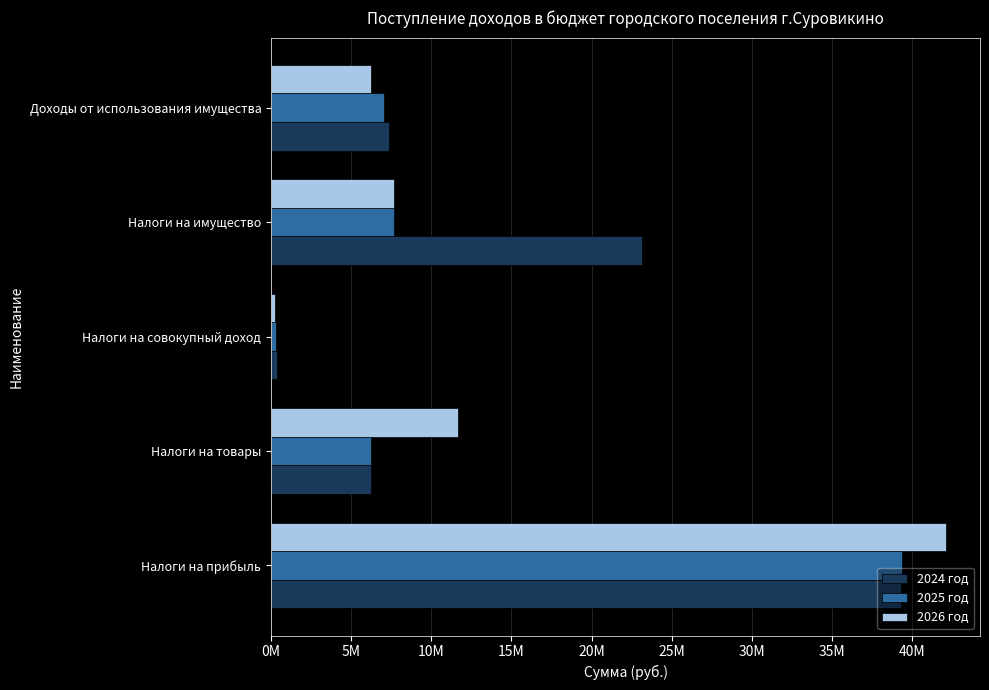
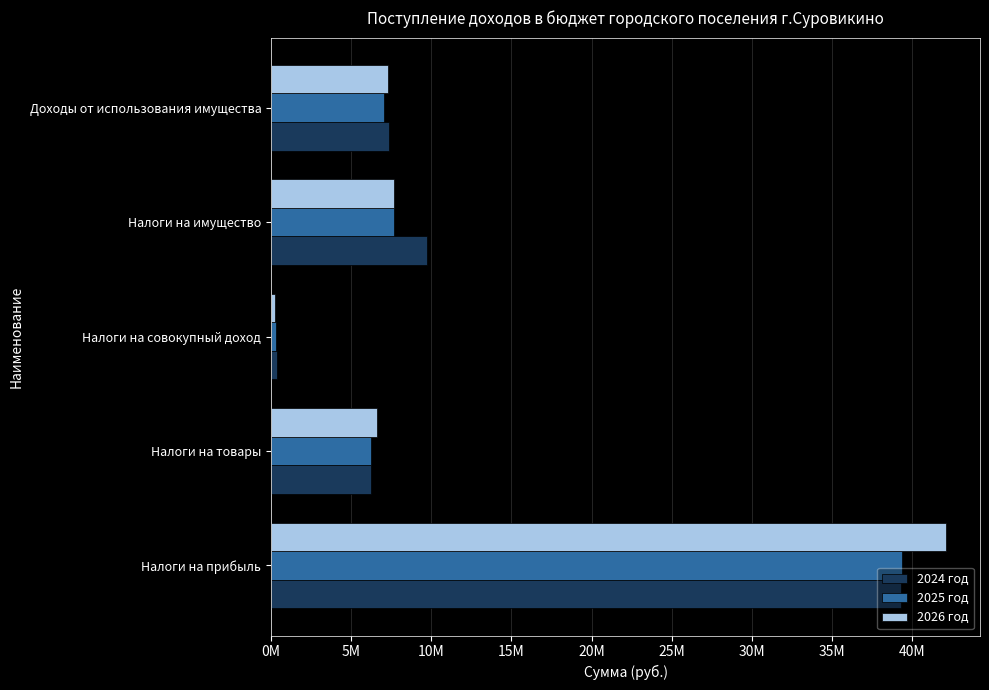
2026 год, Доходы от использования имущества: 6200000 -> 7300000
2024 год, Налоги на имущество: 23100000 -> 9700000
2026 год, Налоги на товары: 11700000 -> 6600000
